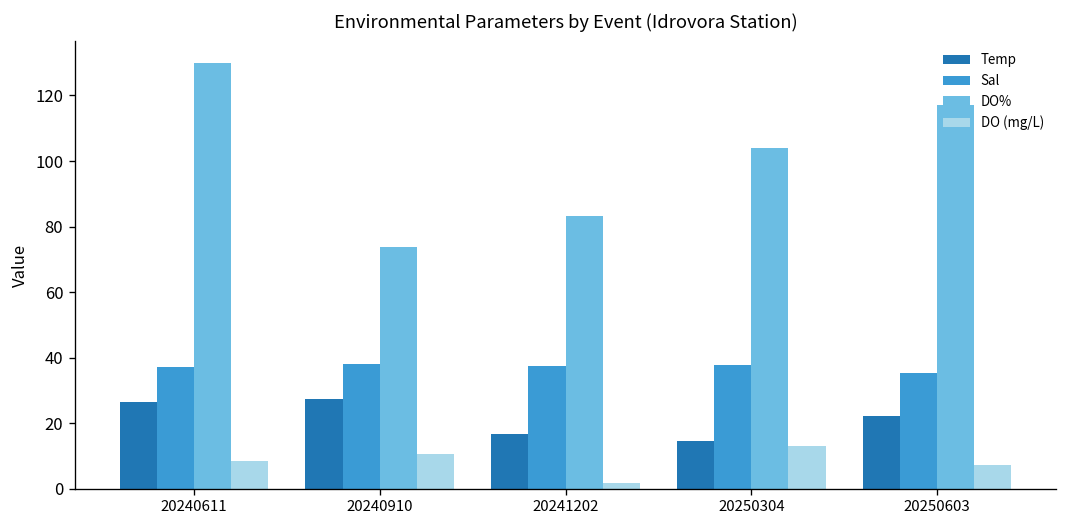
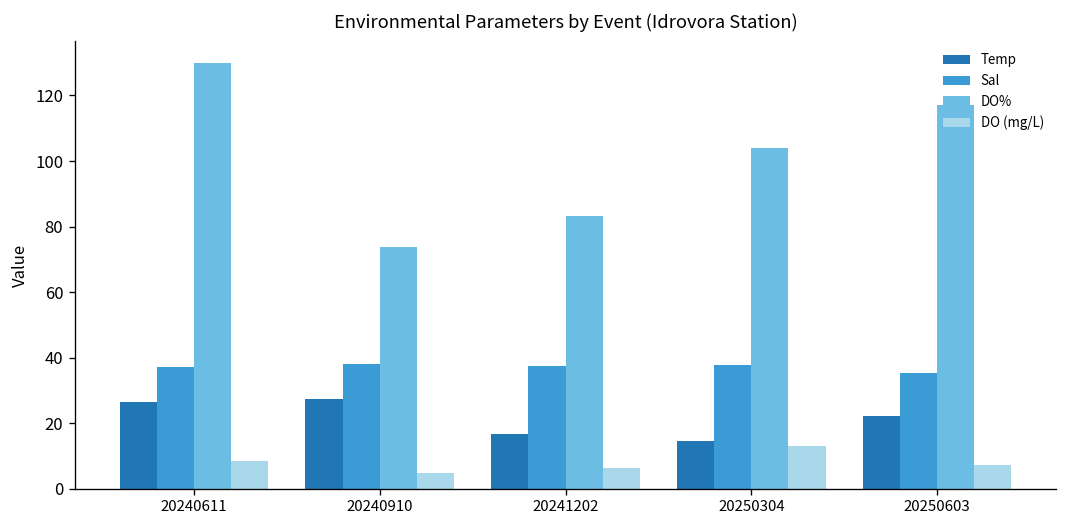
DO (mg/L), 20240910: 11 -> 5
DO (mg/L), 20241202: 2 -> 6
